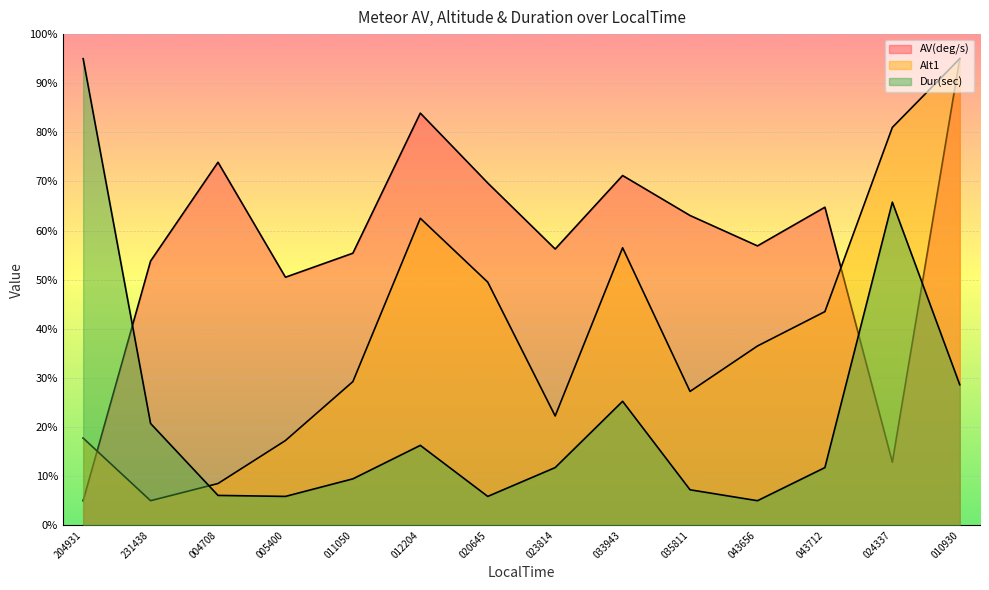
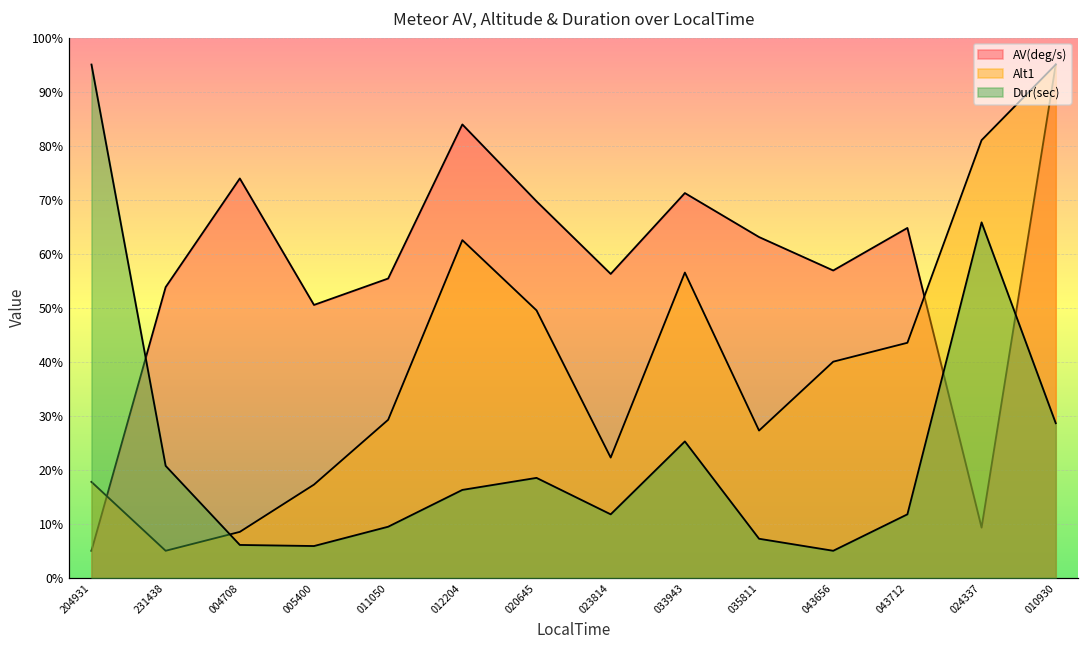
Dur(sec), 020645: 6% -> 18%
Alt1, 043656: 37% -> 40%
AV(deg/s), 024337: 13% -> 9%
